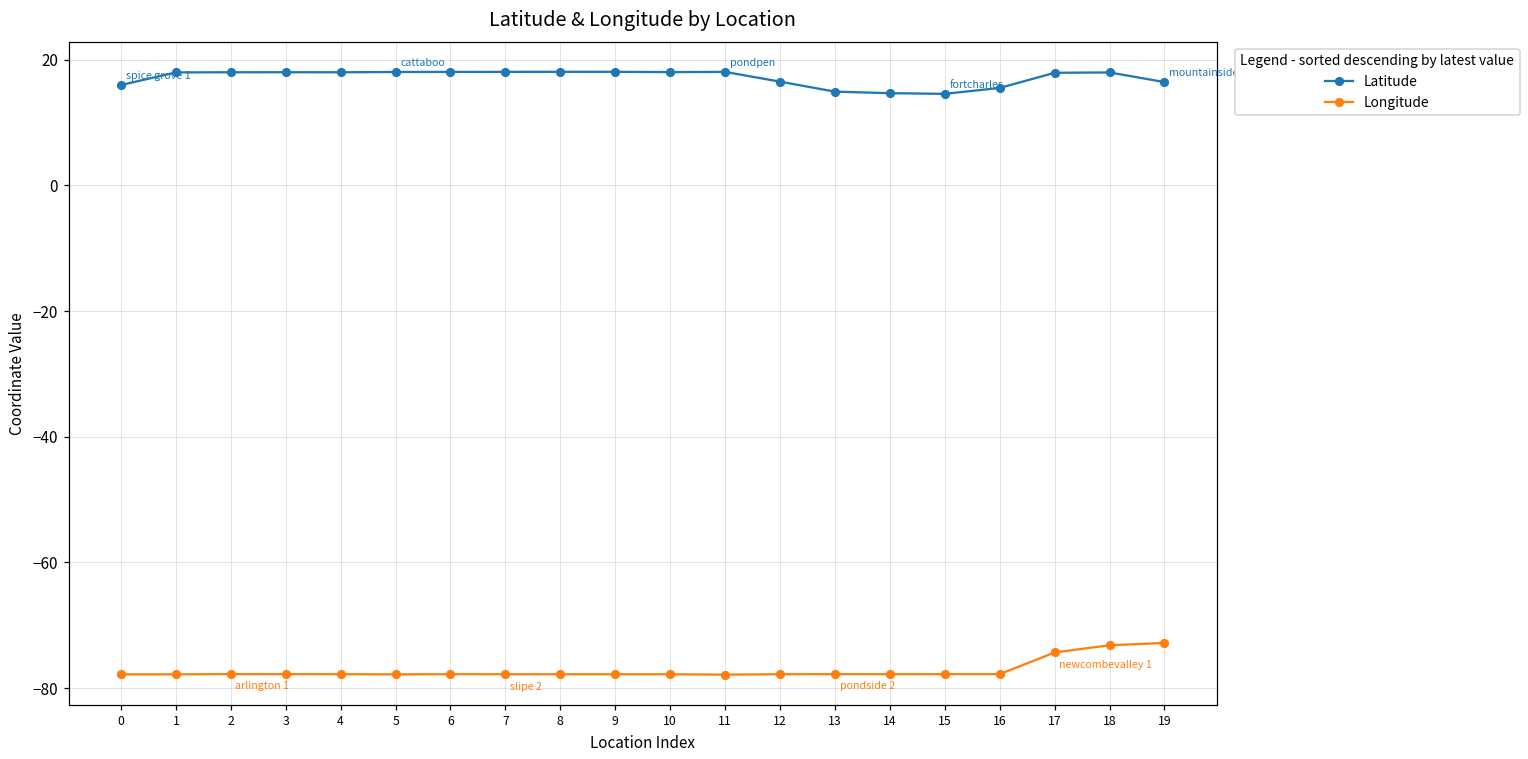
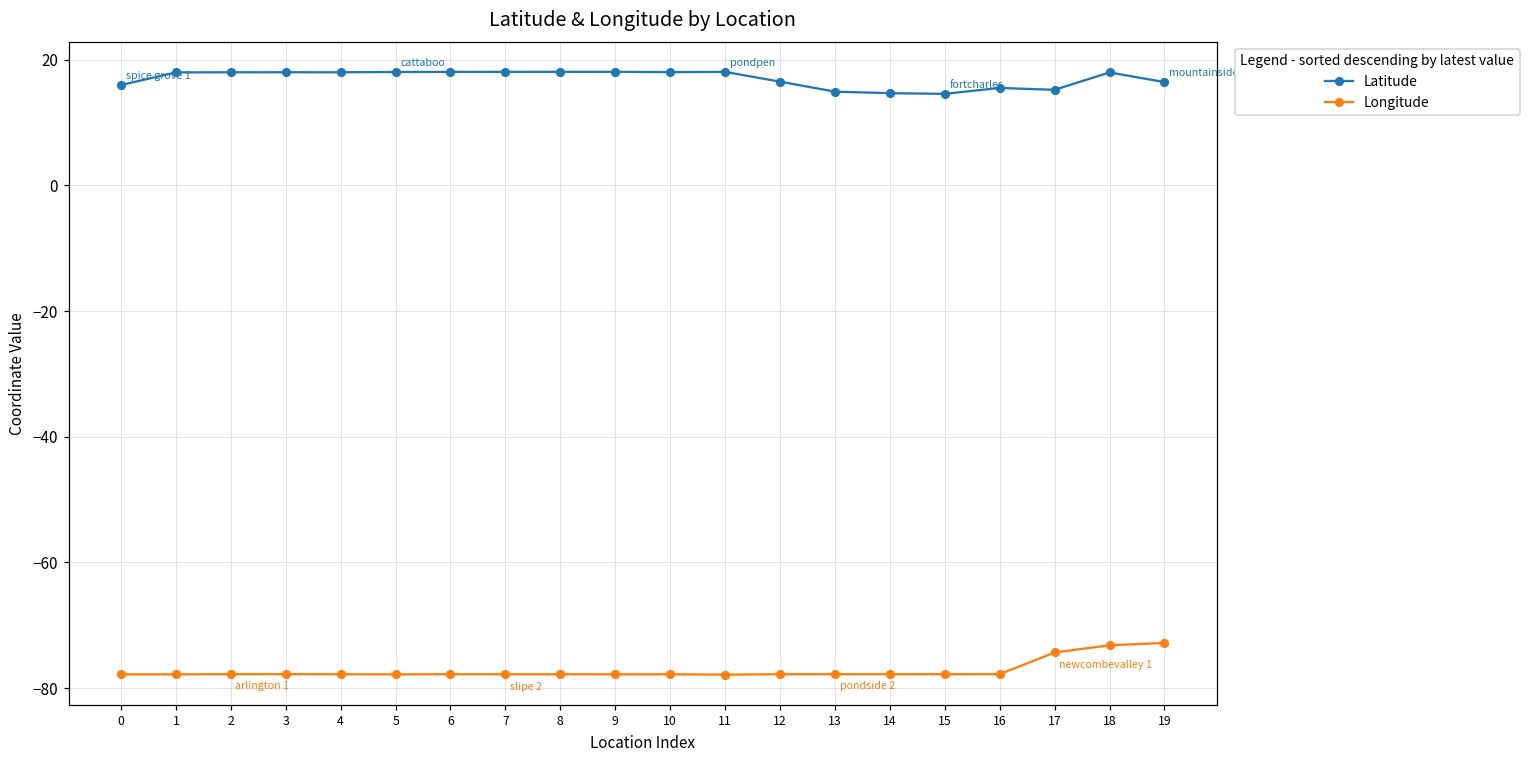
Latitude, 17: 18 -> 15
